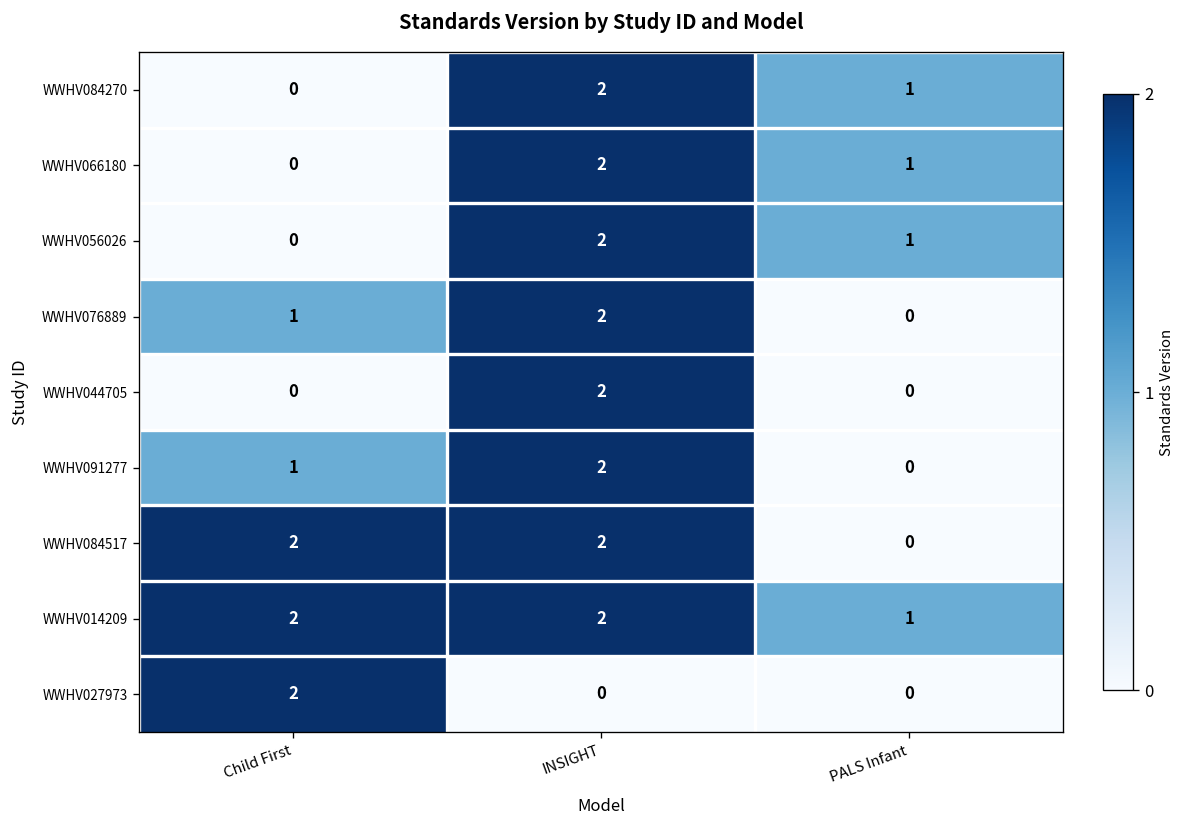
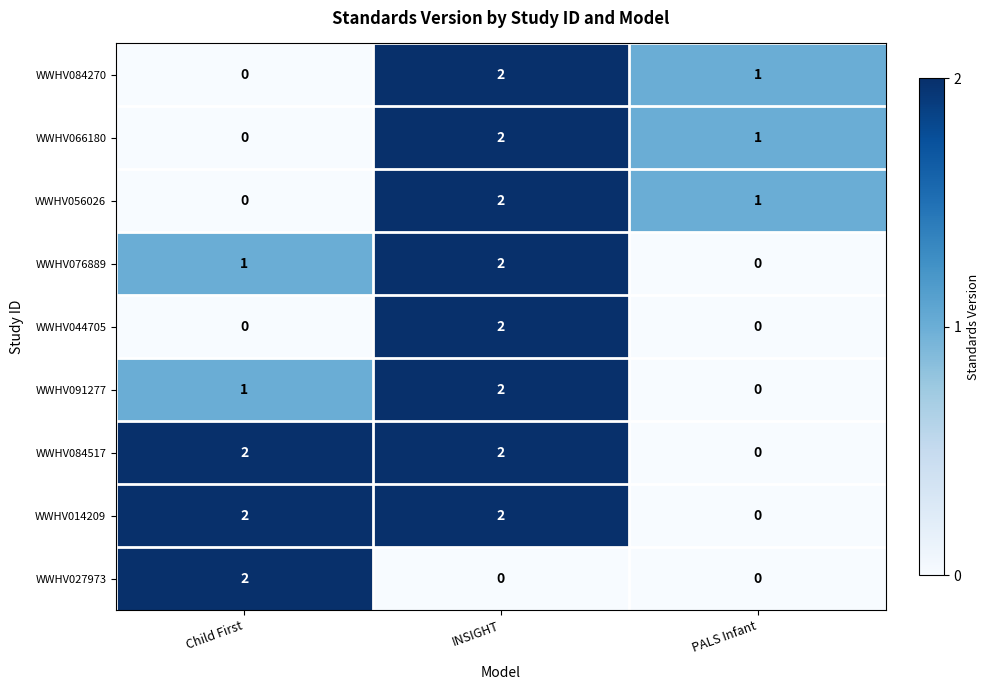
WWHV014209, PALS Infant: 1 -> 0
